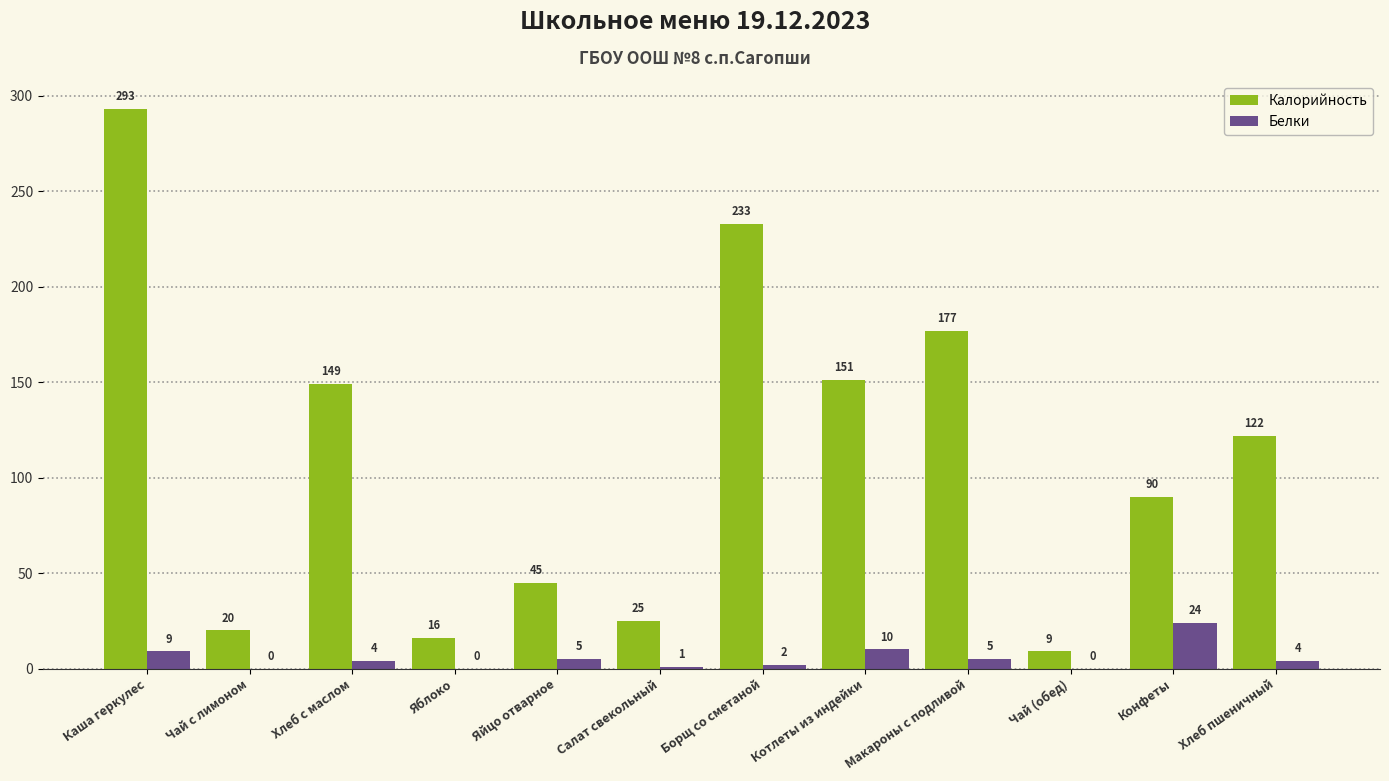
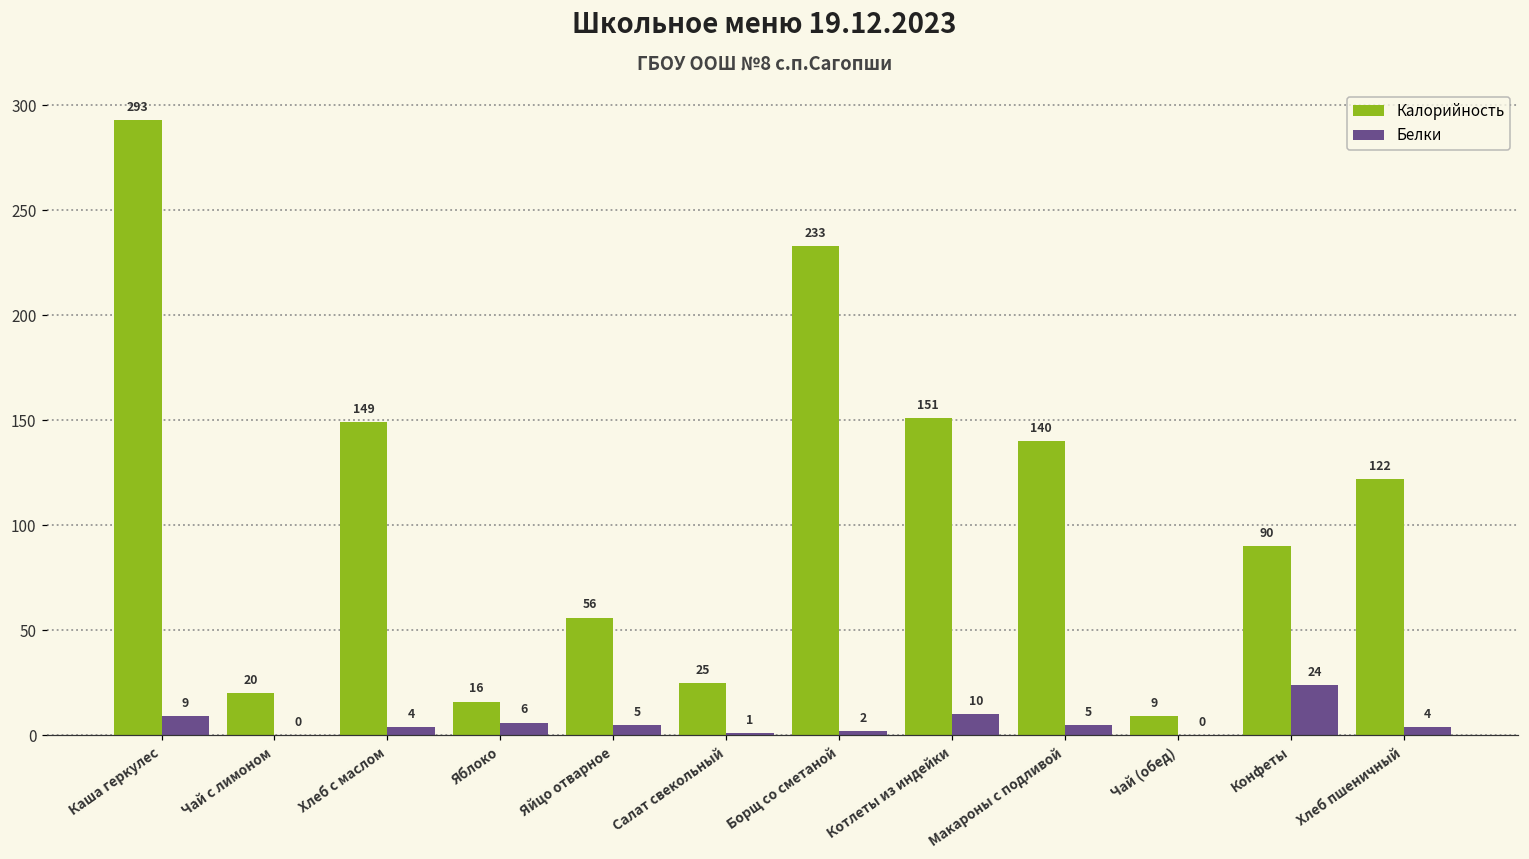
Белки, Яблоко: 0 -> 6
Калорийность, Яйцо отварное: 45 -> 56
Калорийность, Макароны с подливой: 177 -> 140
